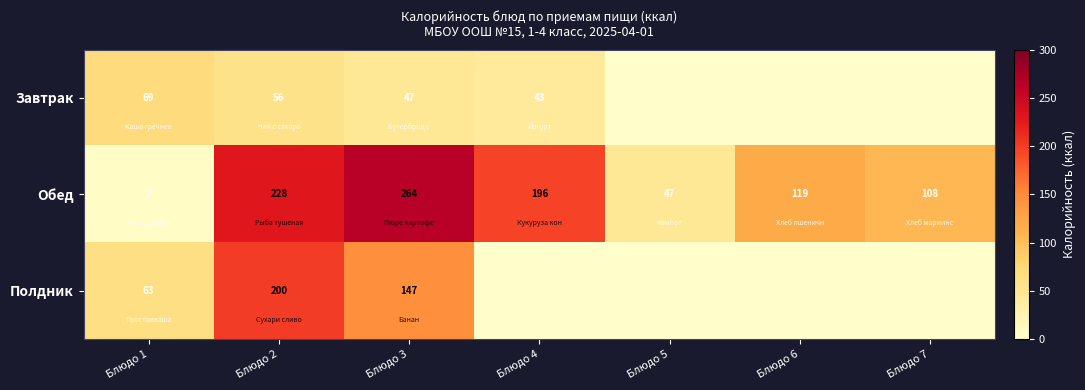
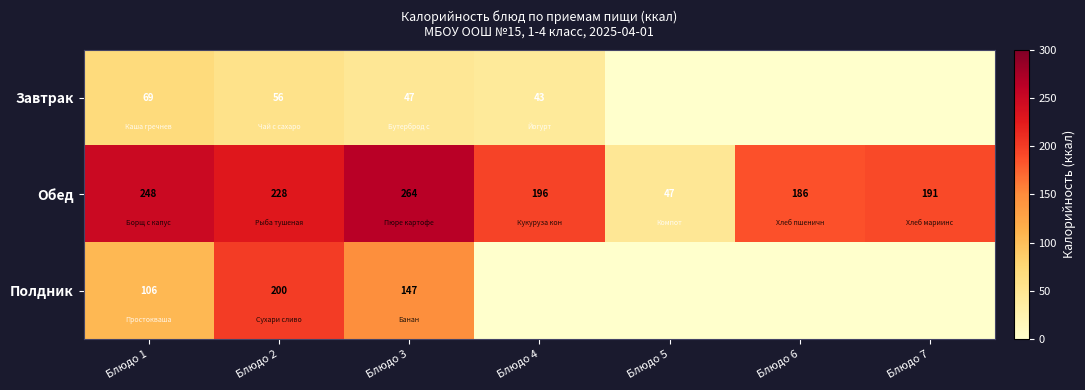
Обед, Блюдо 1: 7 -> 248
Обед, Блюдо 6: 119 -> 186
Обед, Блюдо 7: 108 -> 191
Полдник, Блюдо 1: 63 -> 106
